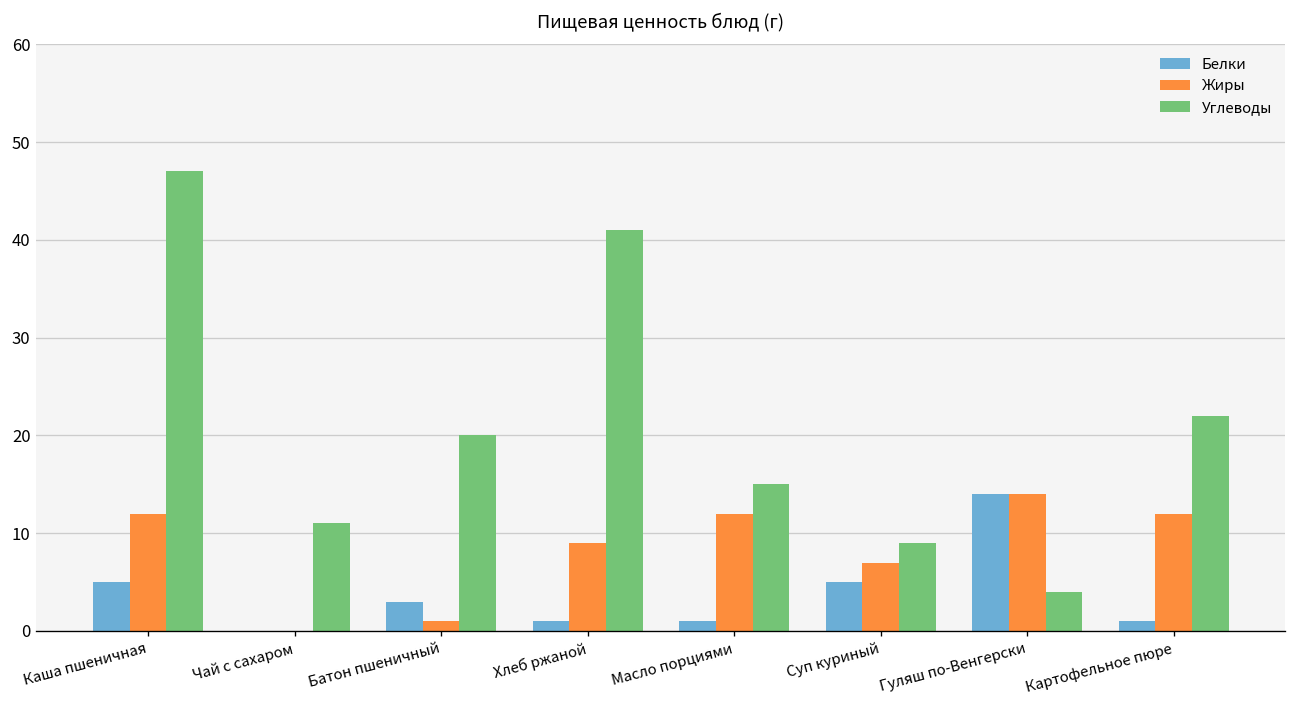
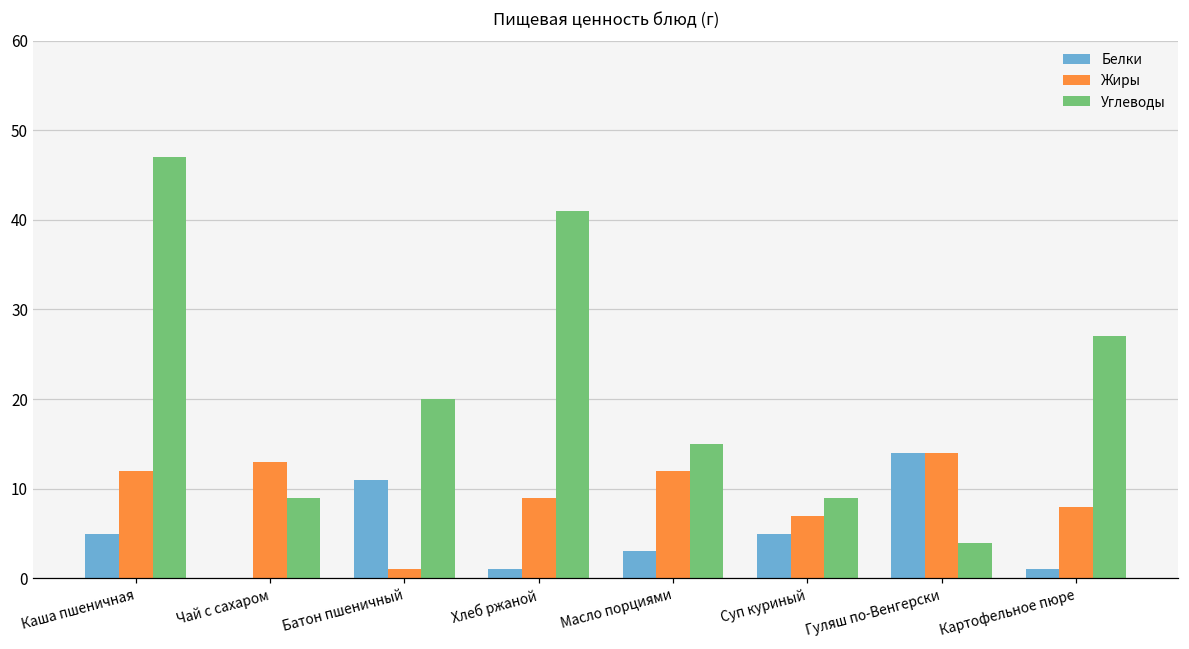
Жиры, Чай с сахаром: 0 -> 13
Углеводы, Чай с сахаром: 11 -> 9
Белки, Батон пшеничный: 3 -> 11
Белки, Масло порциями: 1 -> 3
Жиры, Картофельное пюре: 12 -> 8
Углеводы, Картофельное пюре: 22 -> 27
